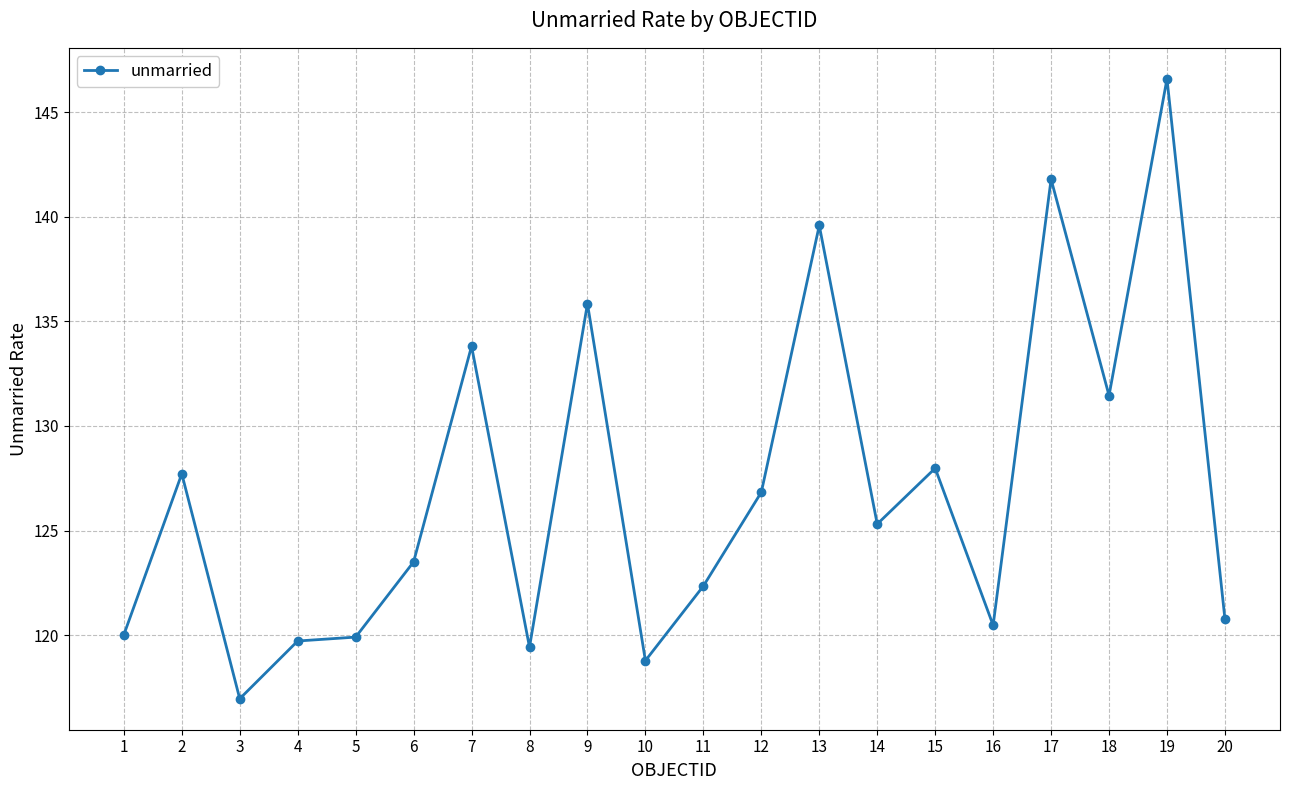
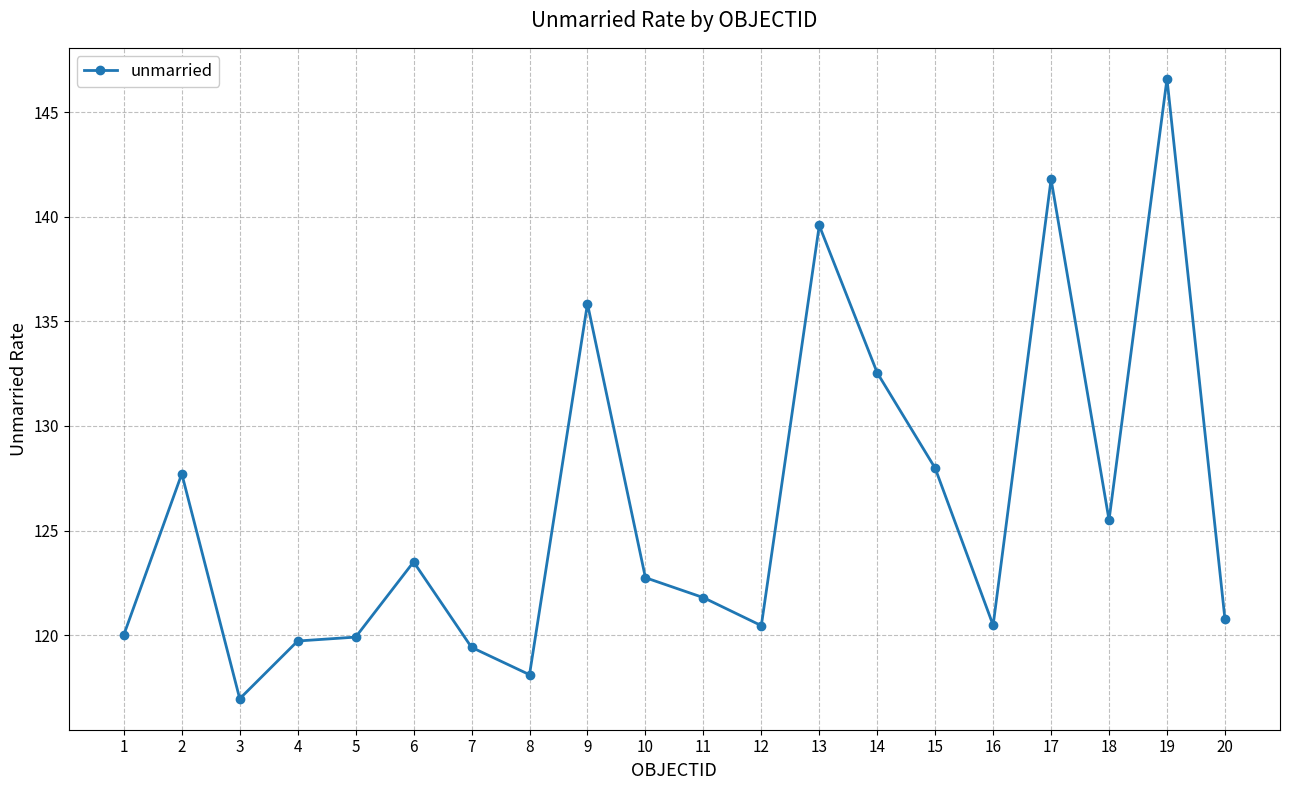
7: 133.8 -> 119.4
8: 119.4 -> 118.1
10: 118.8 -> 122.7
11: 122.3 -> 121.8
12: 126.8 -> 120.5
14: 125.3 -> 132.5
18: 131.5 -> 125.5
